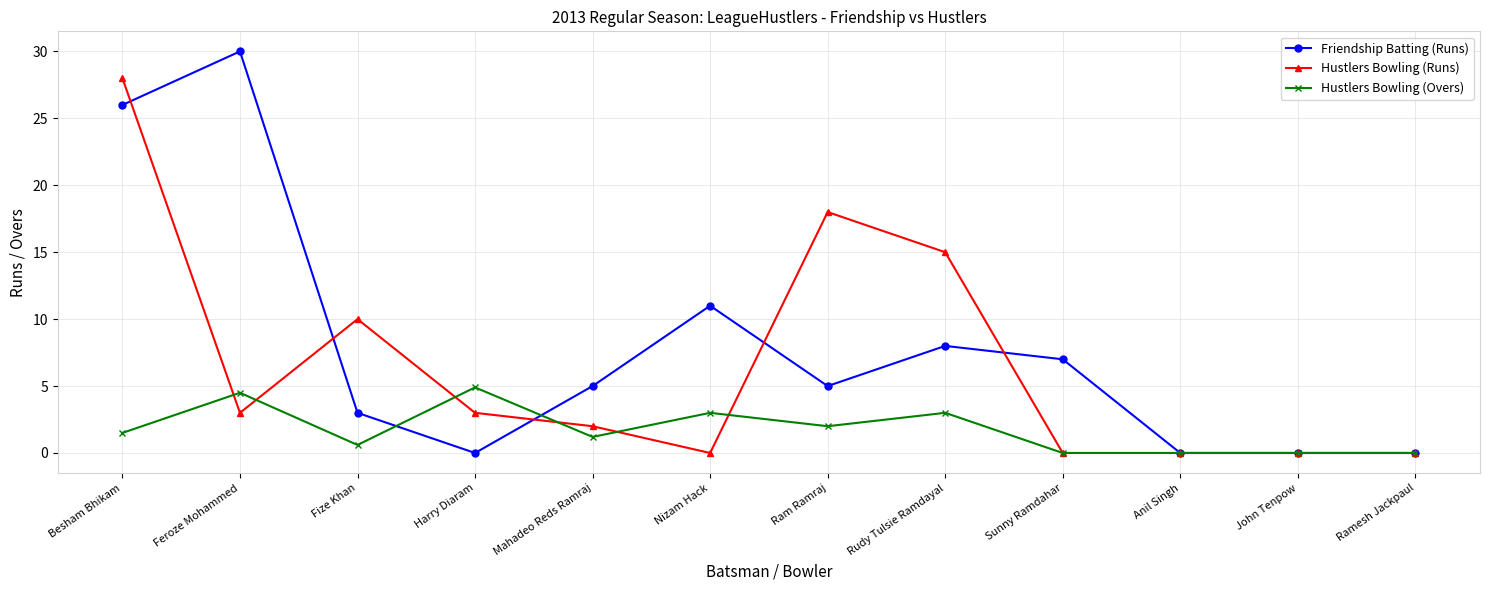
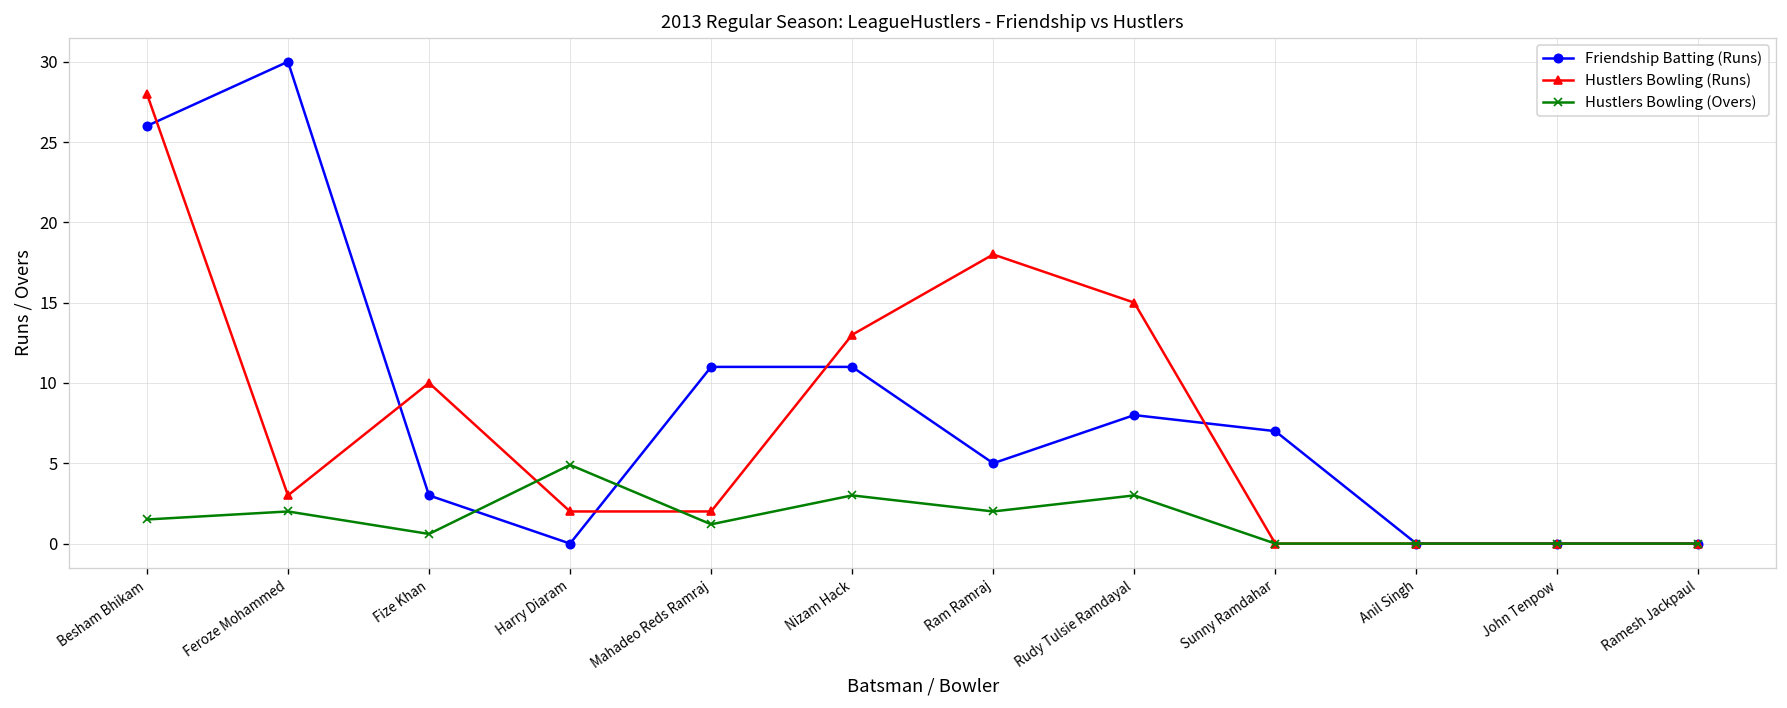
Hustlers Bowling (Overs), Feroze Mohammed: 4.5 -> 2.0
Hustlers Bowling (Runs), Harry Diaram: 3 -> 2
Friendship Batting (Runs), Mahadeo Reds Ramraj: 5 -> 11
Hustlers Bowling (Runs), Nizam Hack: 0 -> 13
